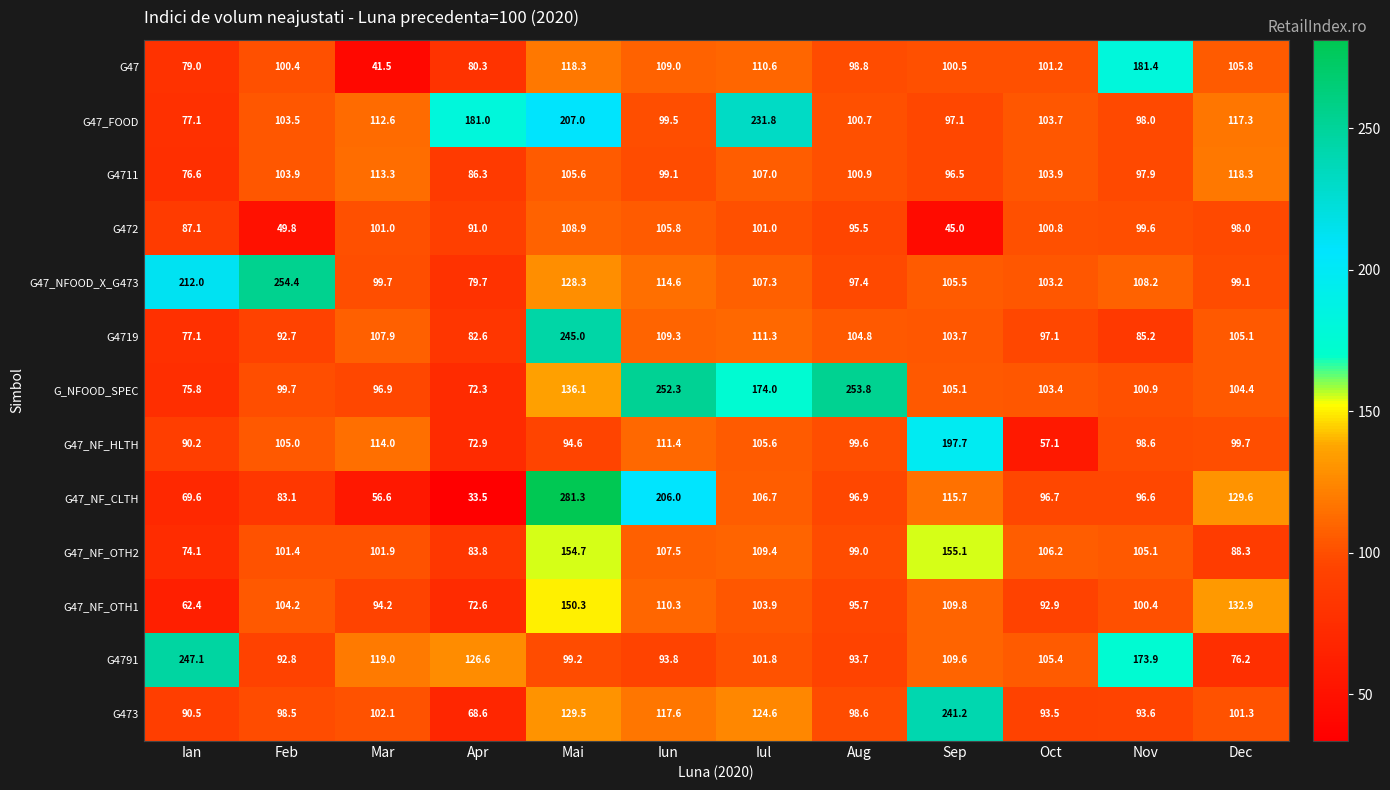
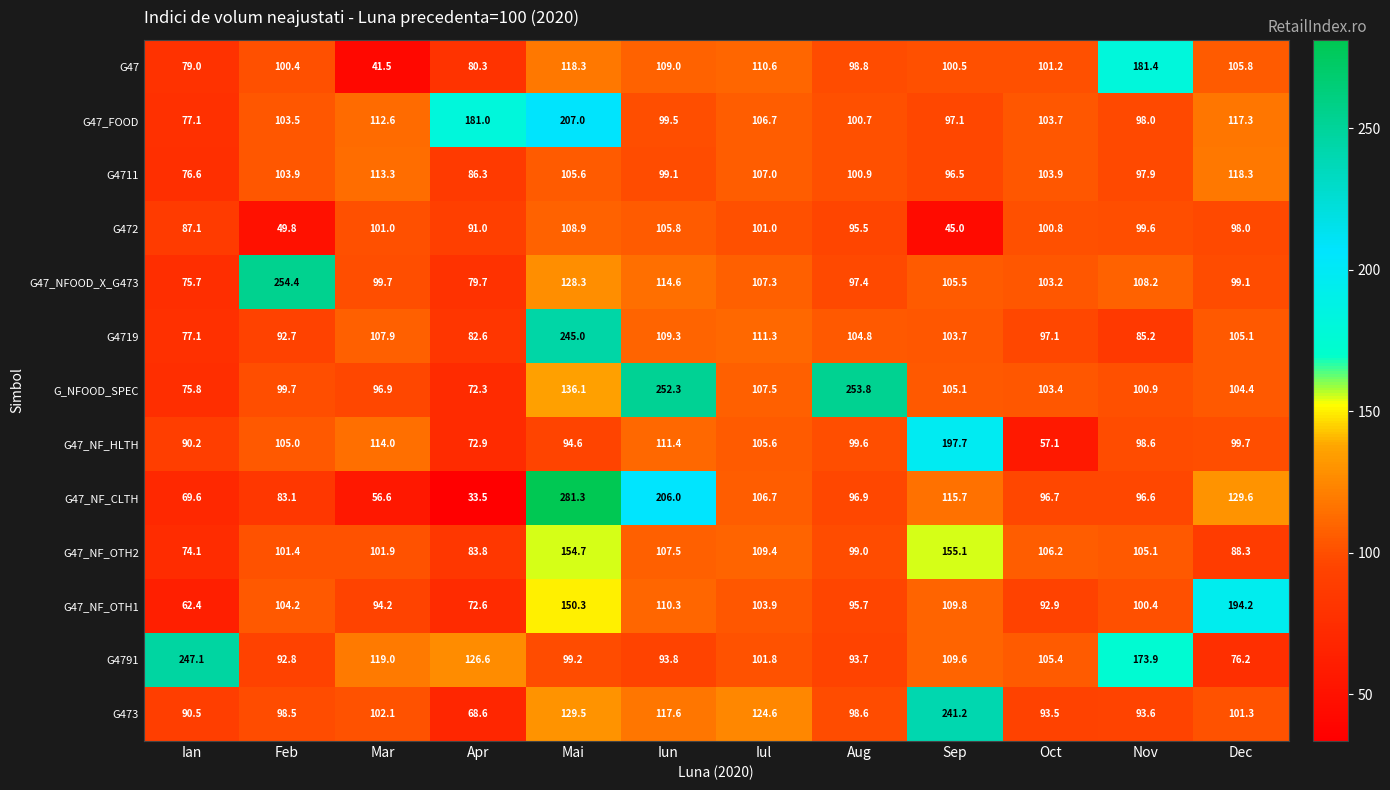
G47_FOOD, Iul: 231.8 -> 106.7
G47_NFOOD_X_G473, Ian: 212.0 -> 75.7
G_NFOOD_SPEC, Iul: 174.0 -> 107.5
G47_NF_OTH1, Dec: 132.9 -> 194.2
